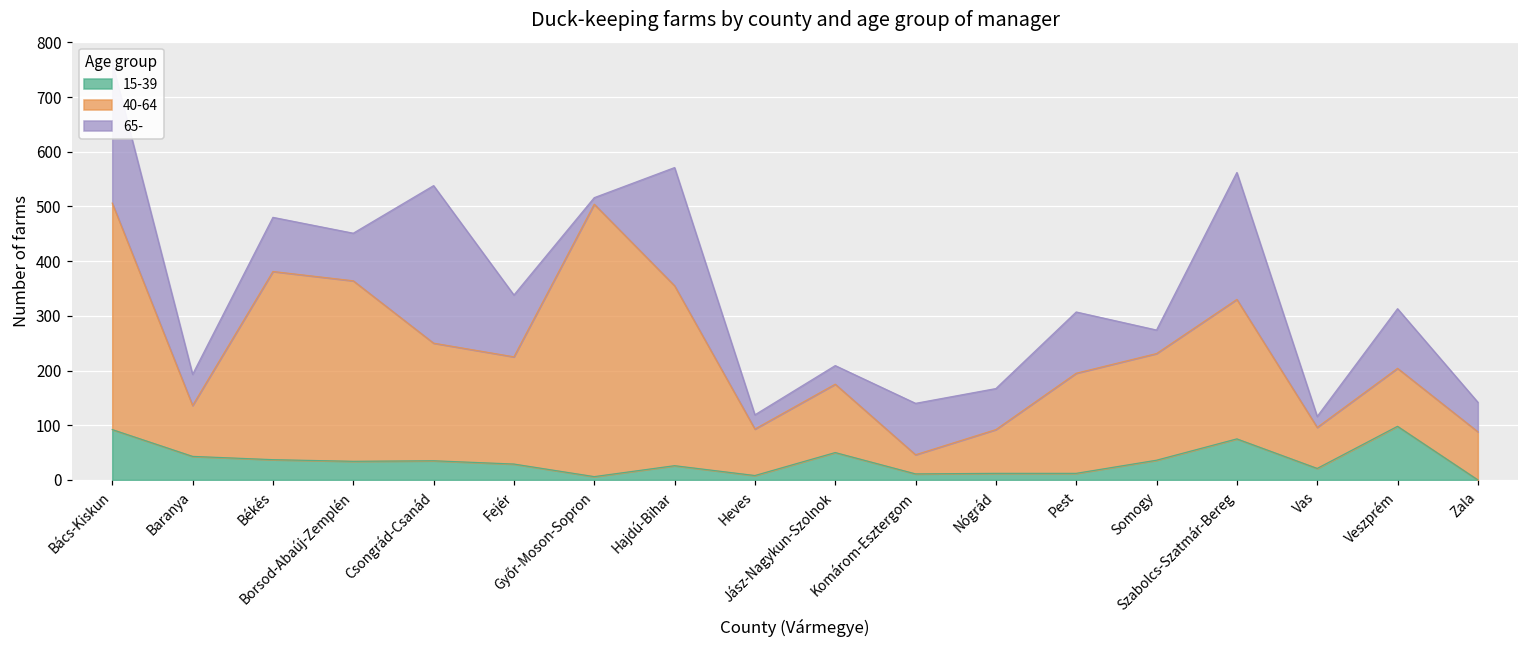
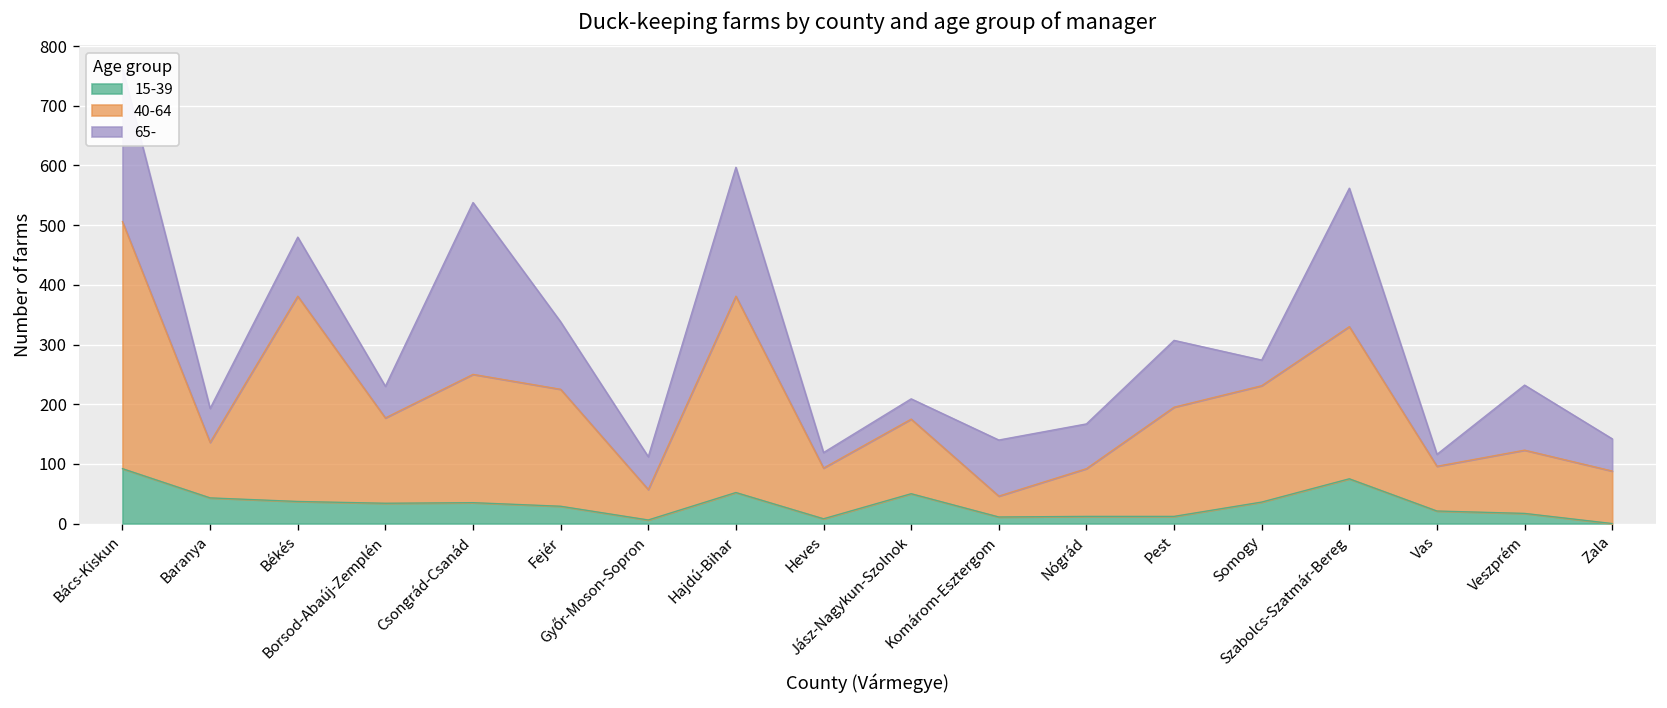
40-64, Borsod-Abaúj-Zemplén: 330 -> 140
65-, Borsod-Abaúj-Zemplén: 90 -> 50
40-64, Győr-Moson-Sopron: 500 -> 50
65-, Győr-Moson-Sopron: 10 -> 60
15-39, Hajdú-Bihar: 30 -> 50
15-39, Veszprém: 100 -> 20
